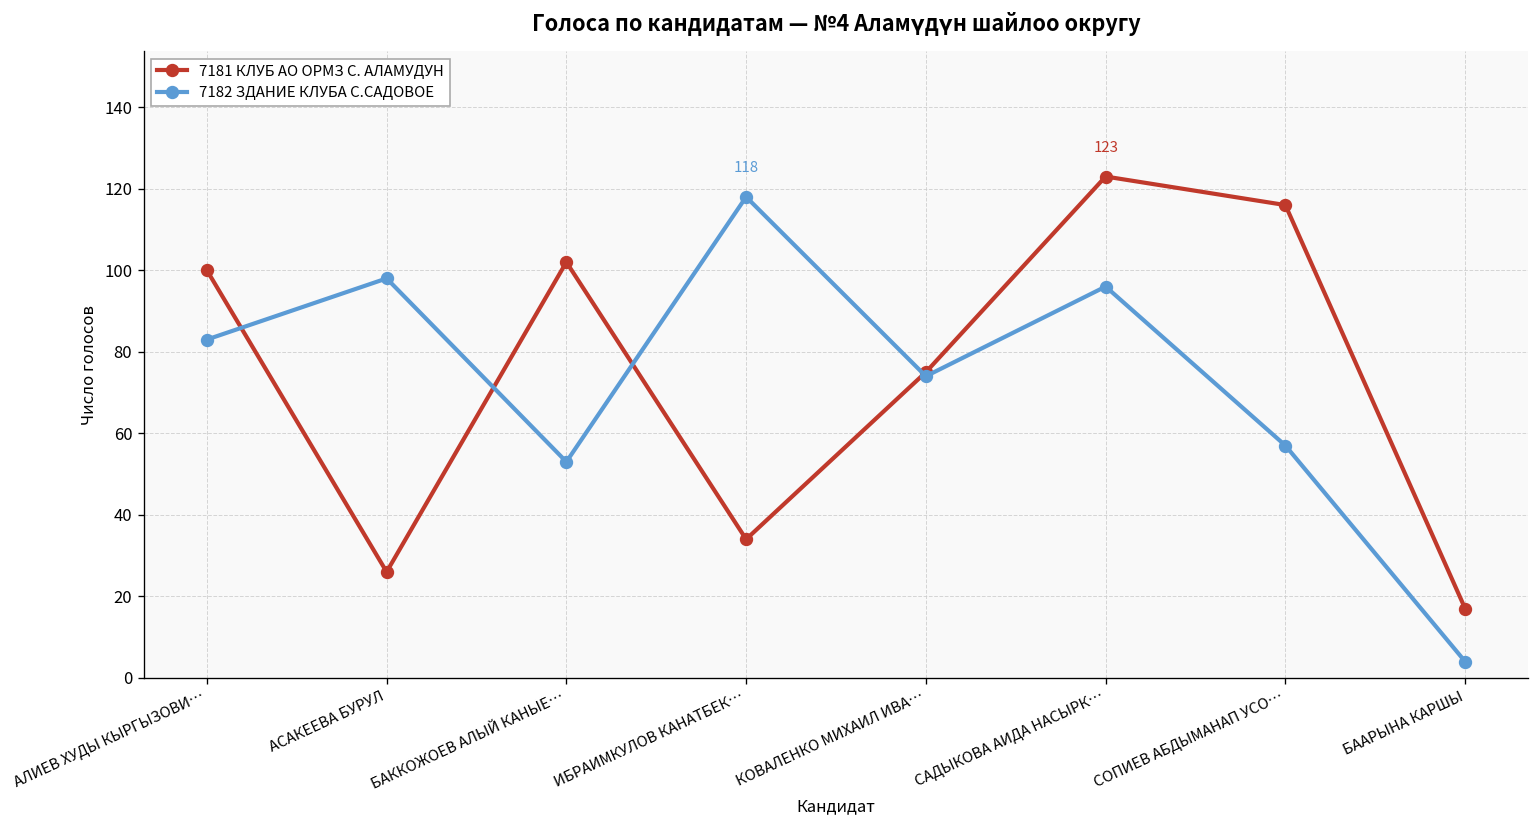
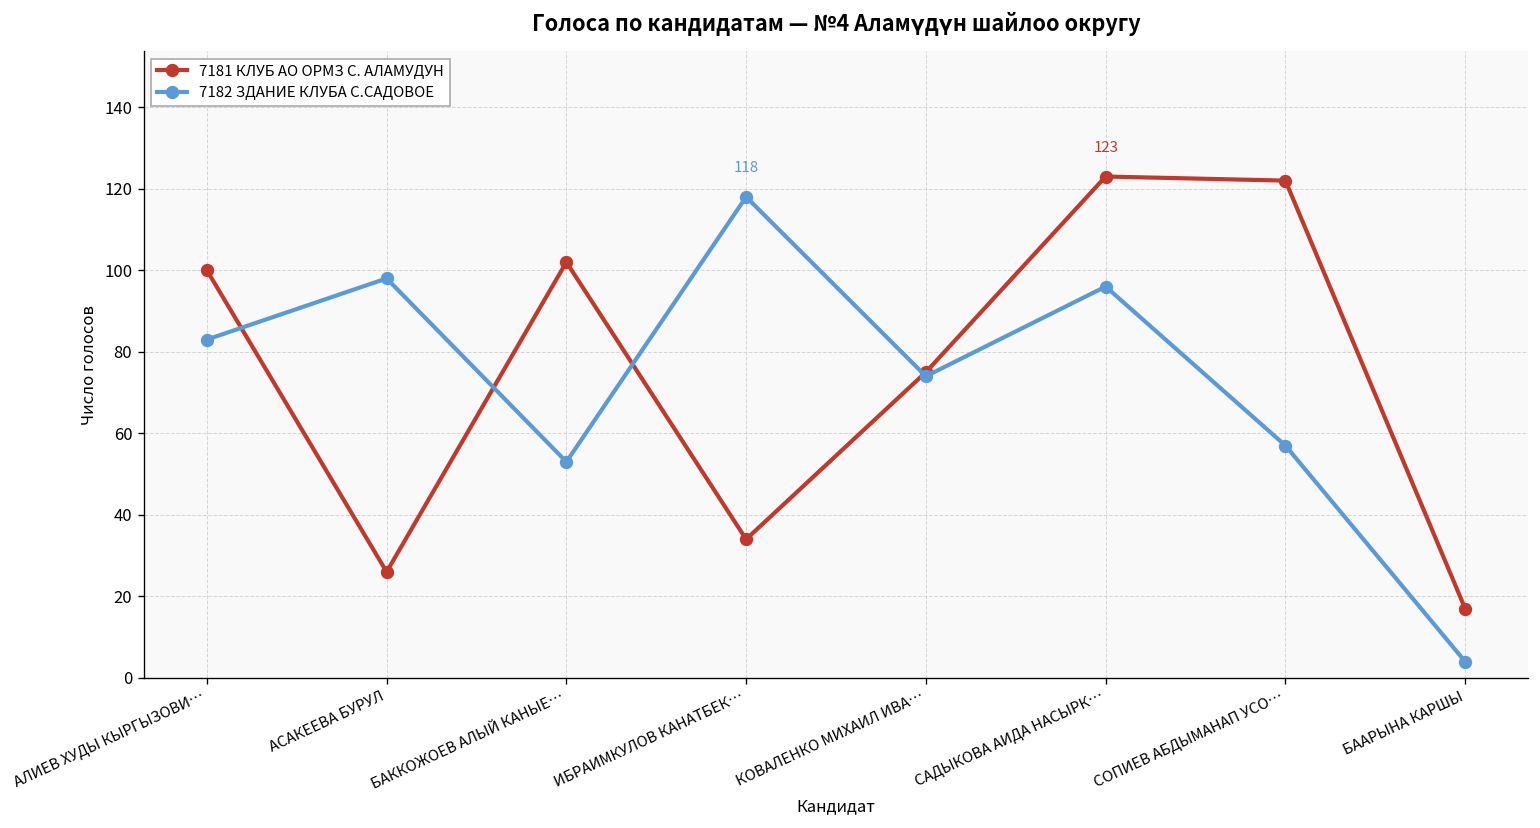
7181 КЛУБ АО ОРМЗ С. АЛАМУДУН, СОПИЕВ АБДЫМАНАП УСО…: 116 -> 122
